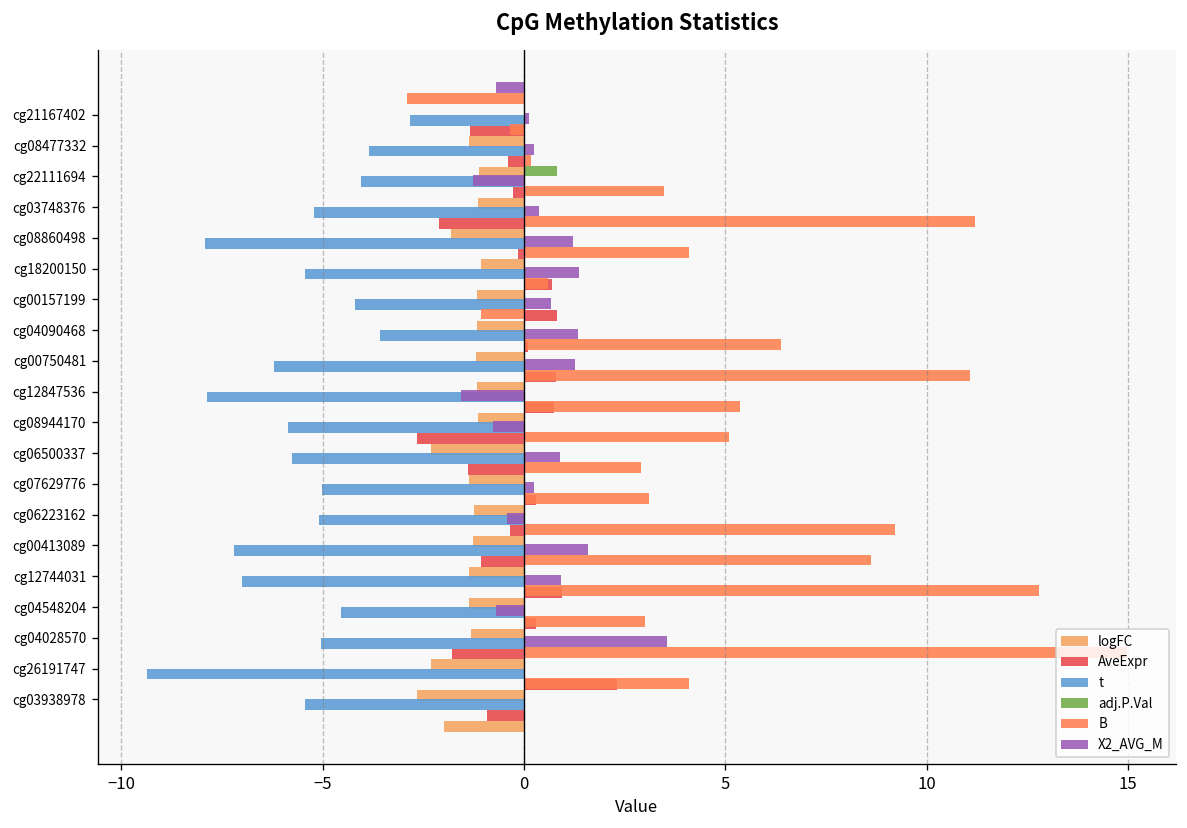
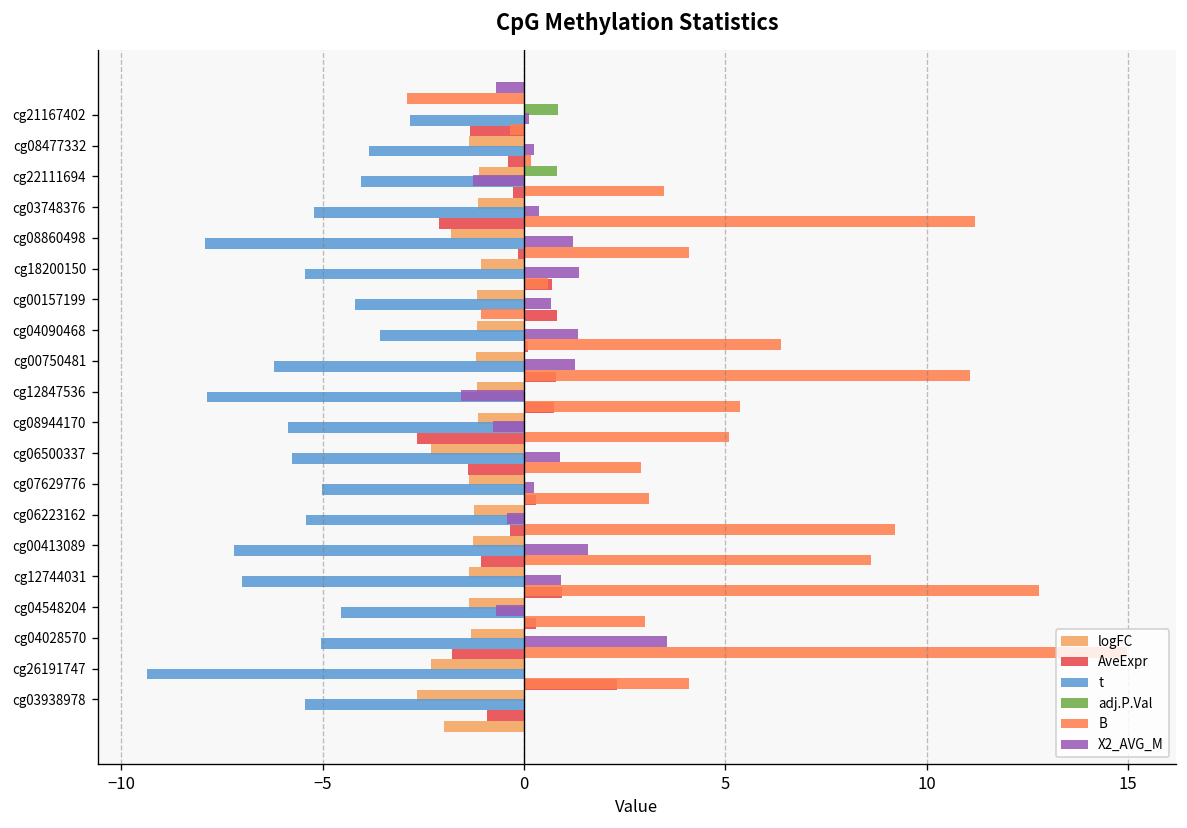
adj.P.Val, cg21167402: 0.0 -> 0.8
t, cg06223162: -5.1 -> -5.4
